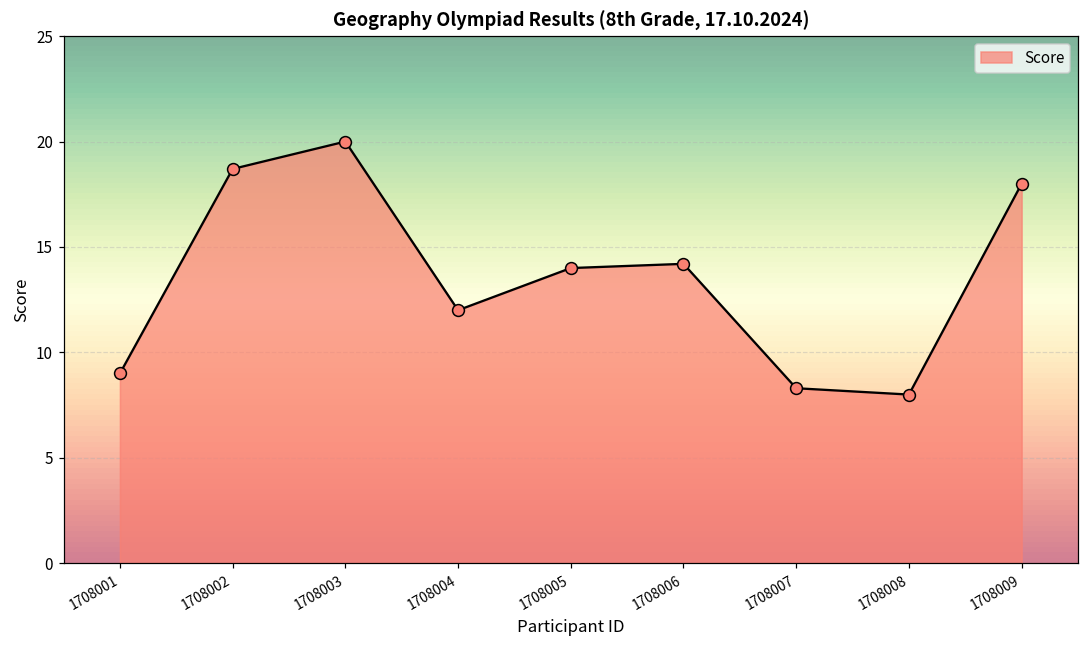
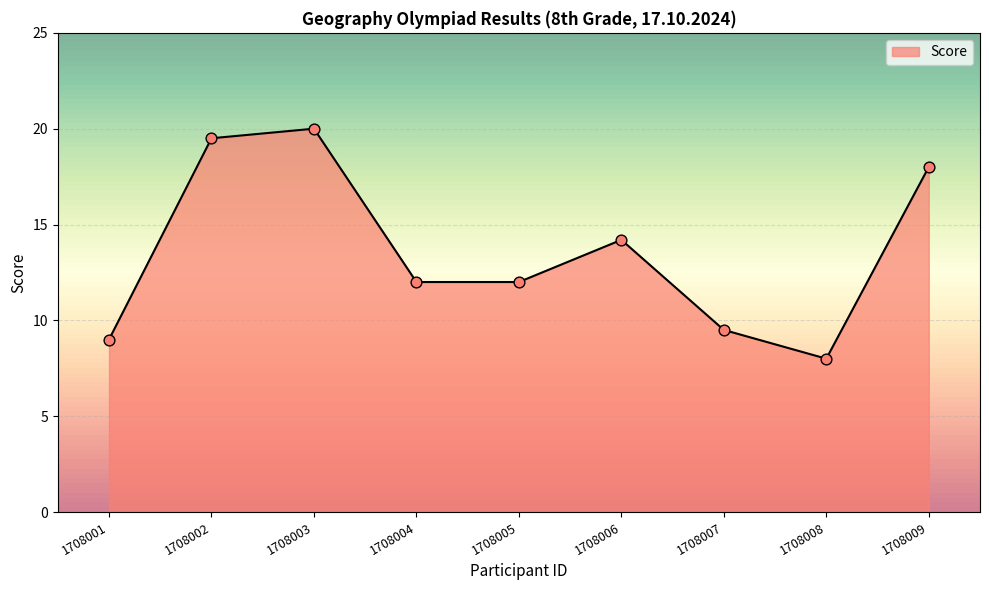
1708002: 18.7 -> 19.5
1708005: 14 -> 12
1708007: 8.3 -> 9.5
